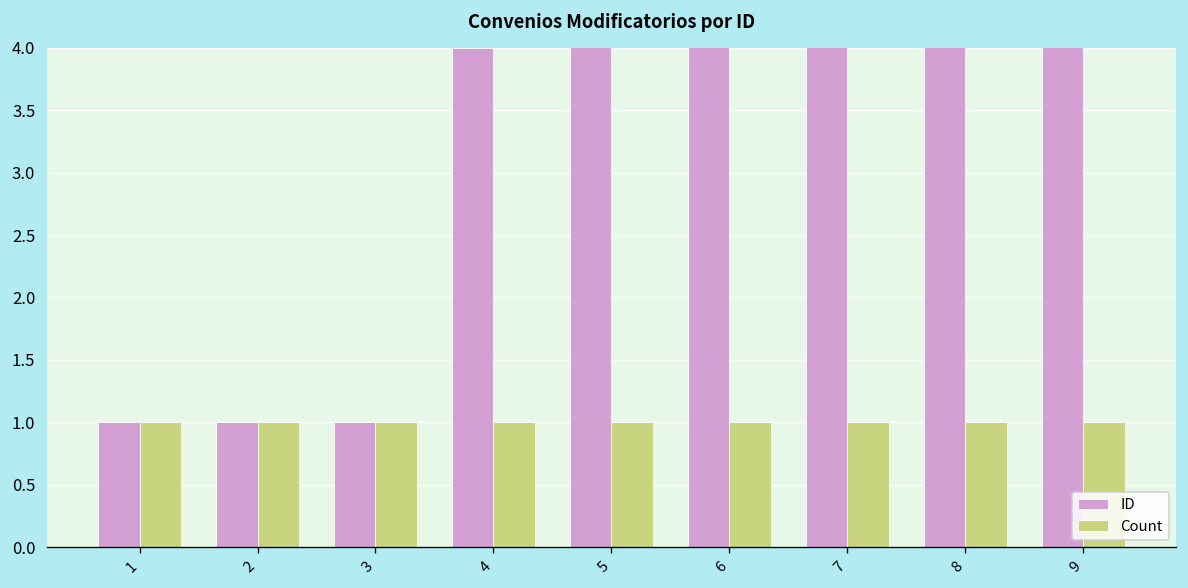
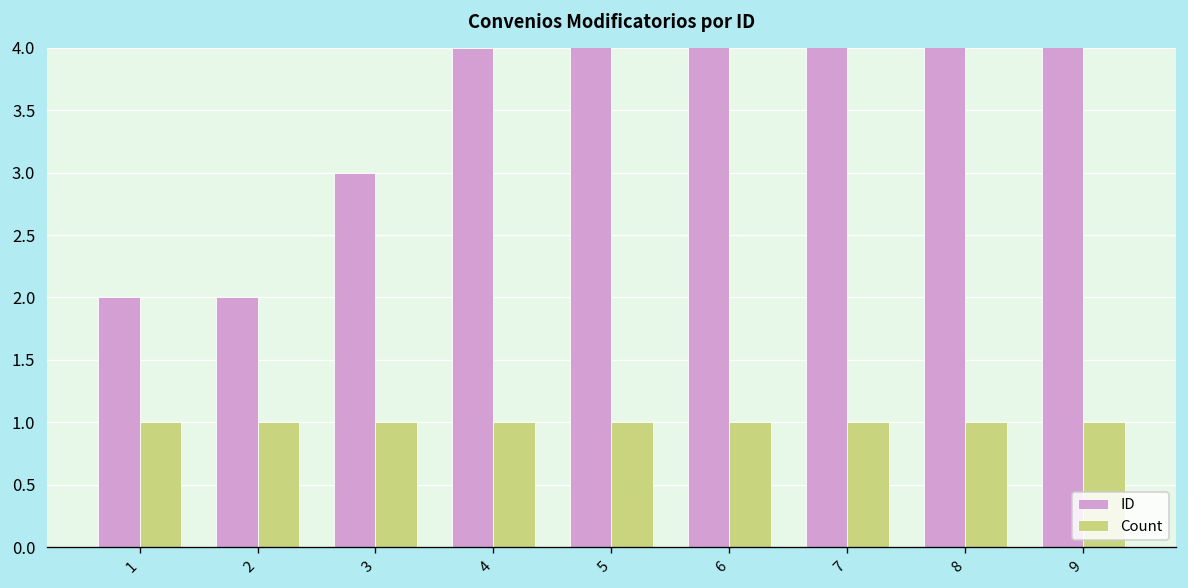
ID, 1: 1 -> 2
ID, 2: 1 -> 2
ID, 3: 1 -> 3
